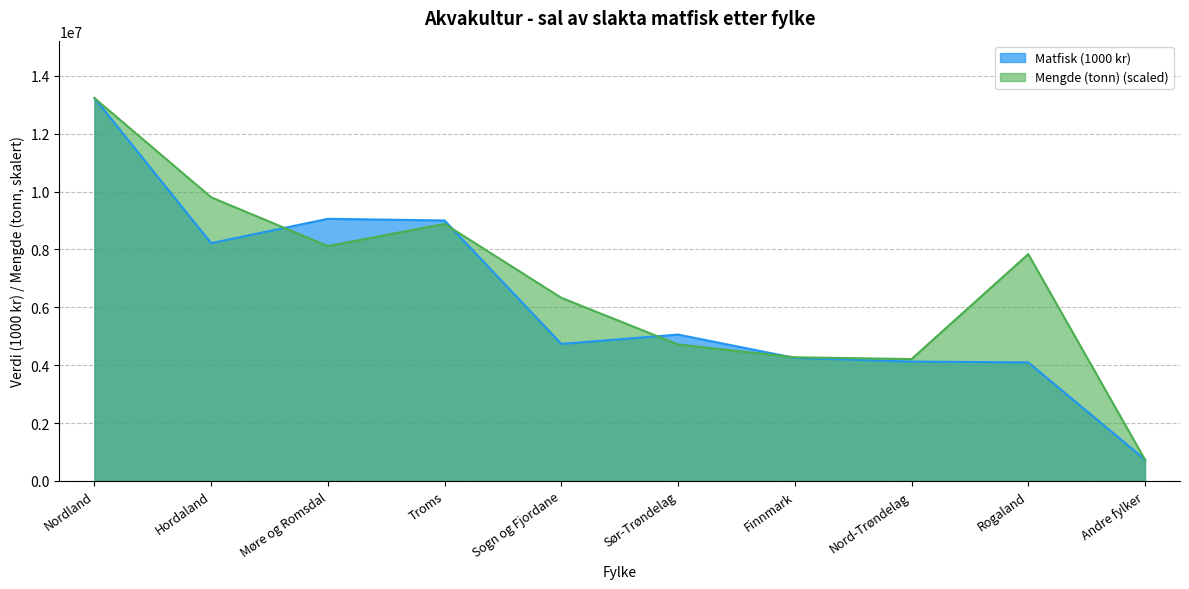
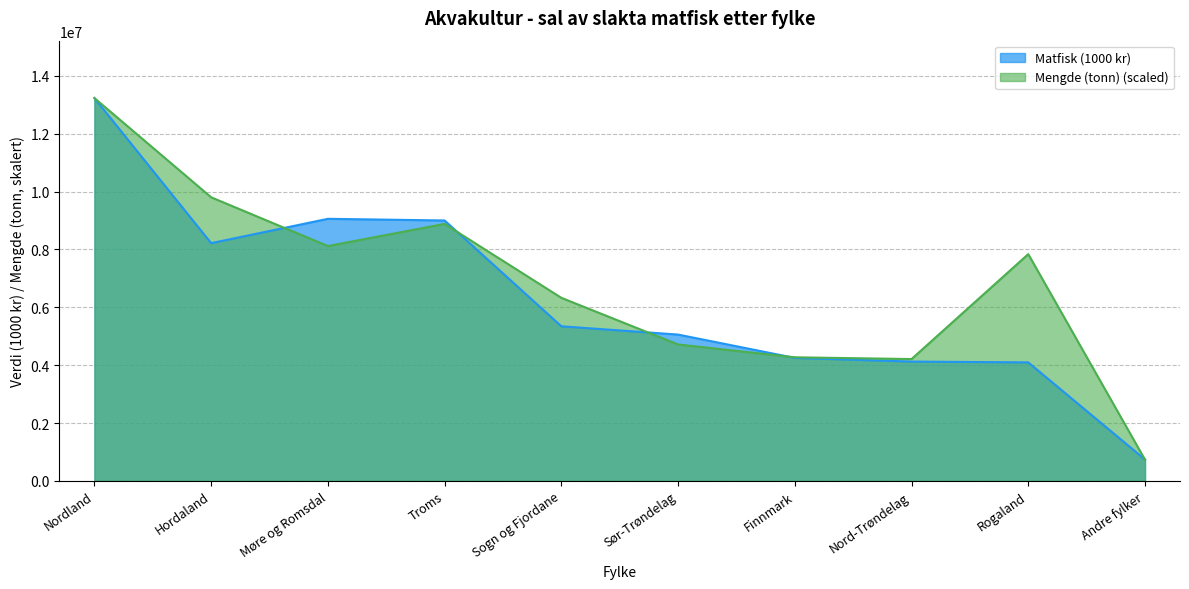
Matfisk (1000 kr), Sogn og Fjordane: 4700000 -> 5300000
